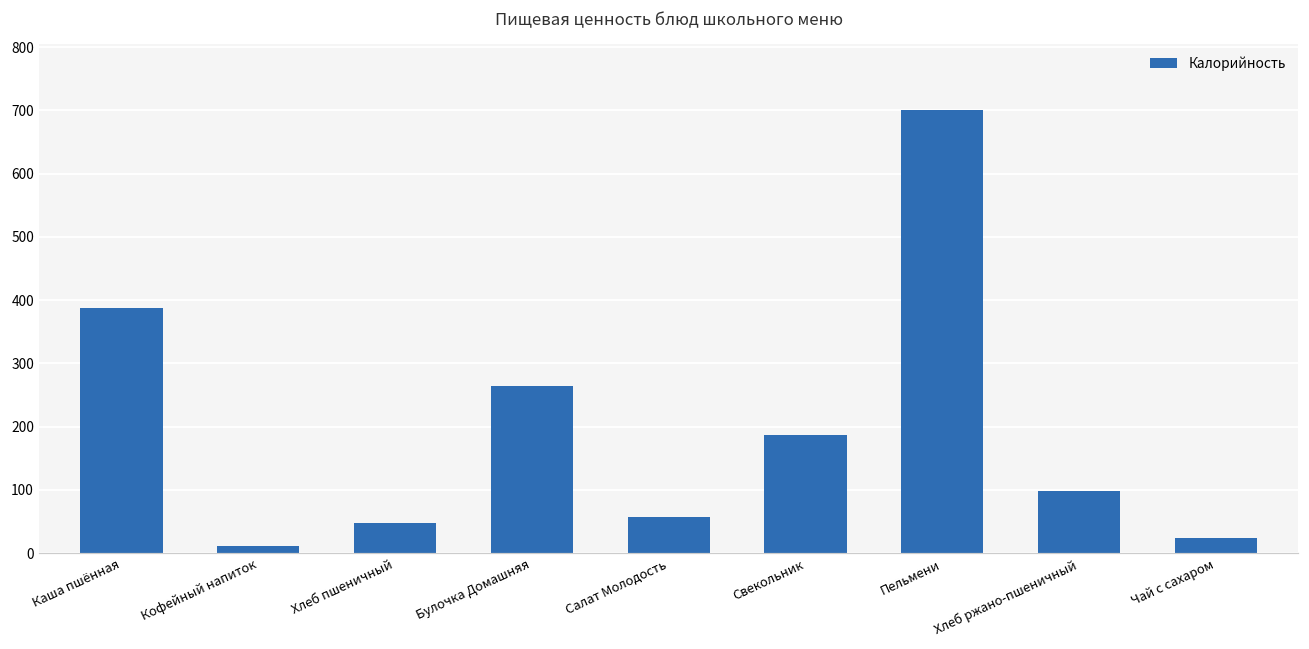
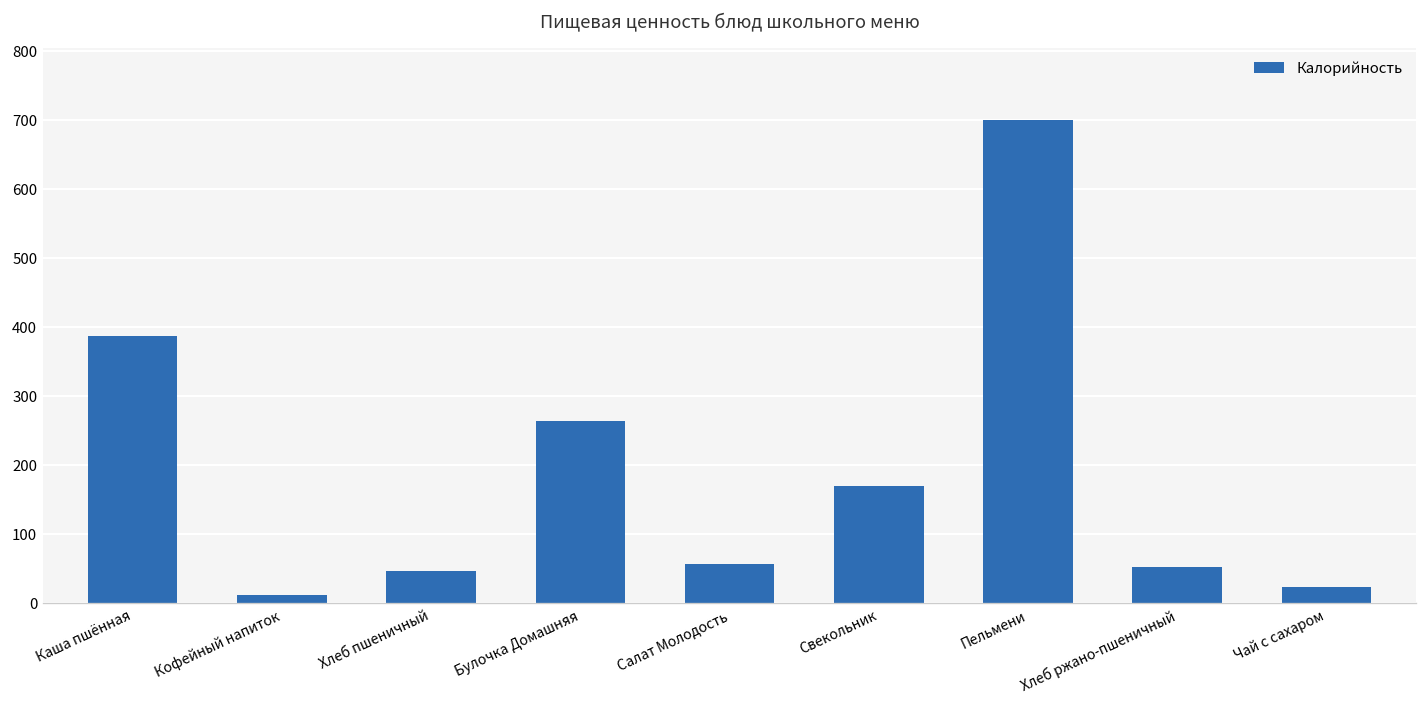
Свекольник: 190 -> 170
Хлеб ржано-пшеничный: 100 -> 50
